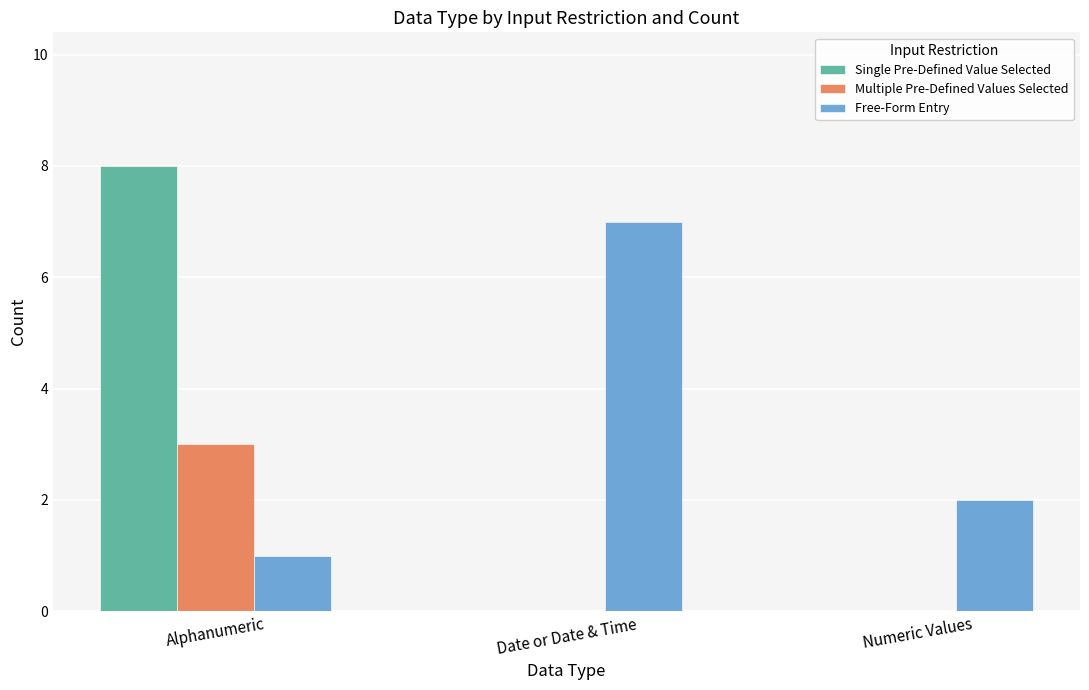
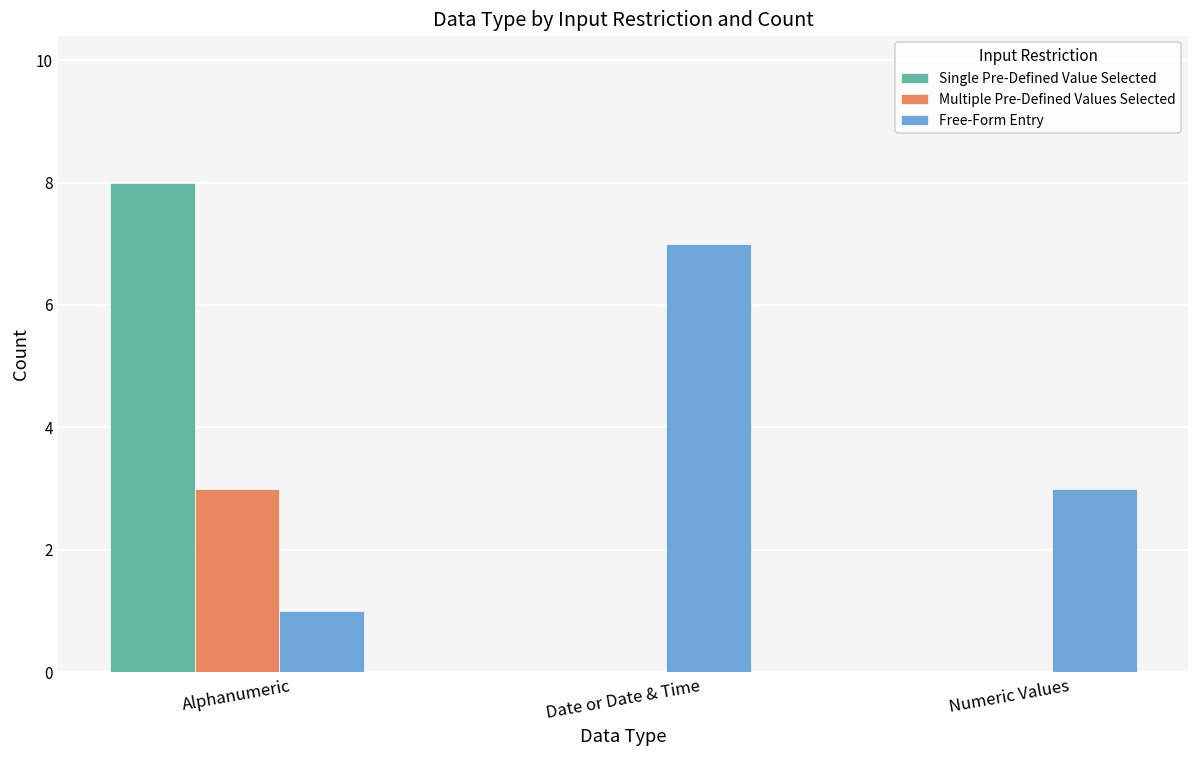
Free-Form Entry, Numeric Values: 2 -> 3
